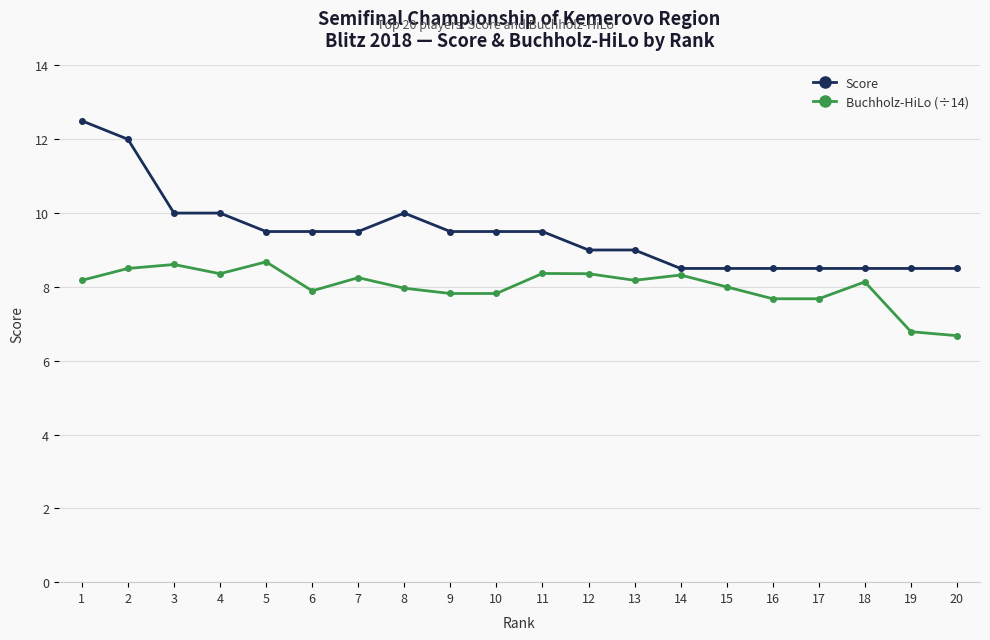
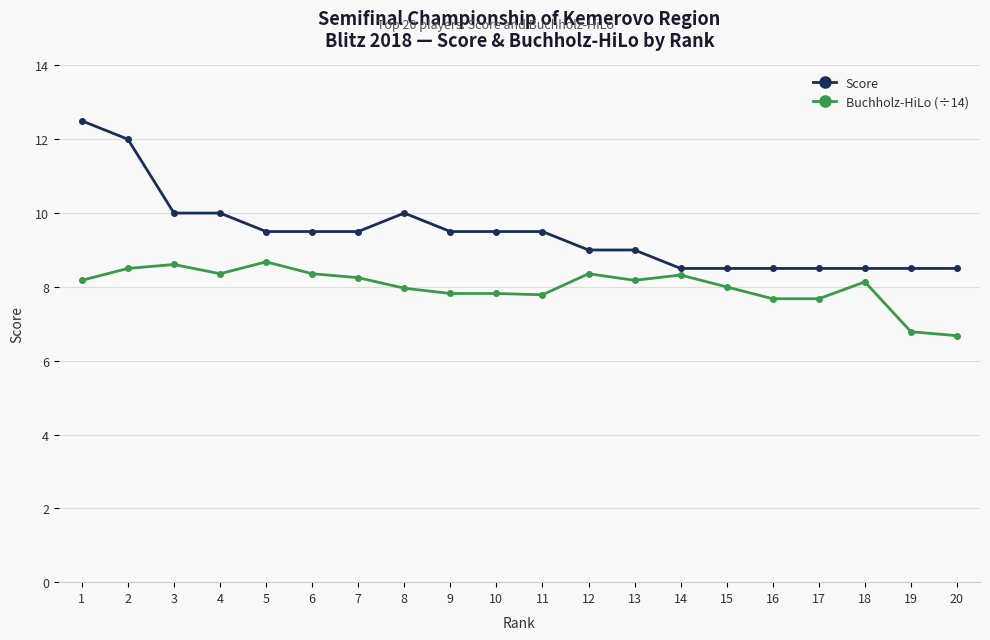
Buchholz-HiLo (÷14), 6: 7.9 -> 8.4
Buchholz-HiLo (÷14), 11: 8.4 -> 7.8
